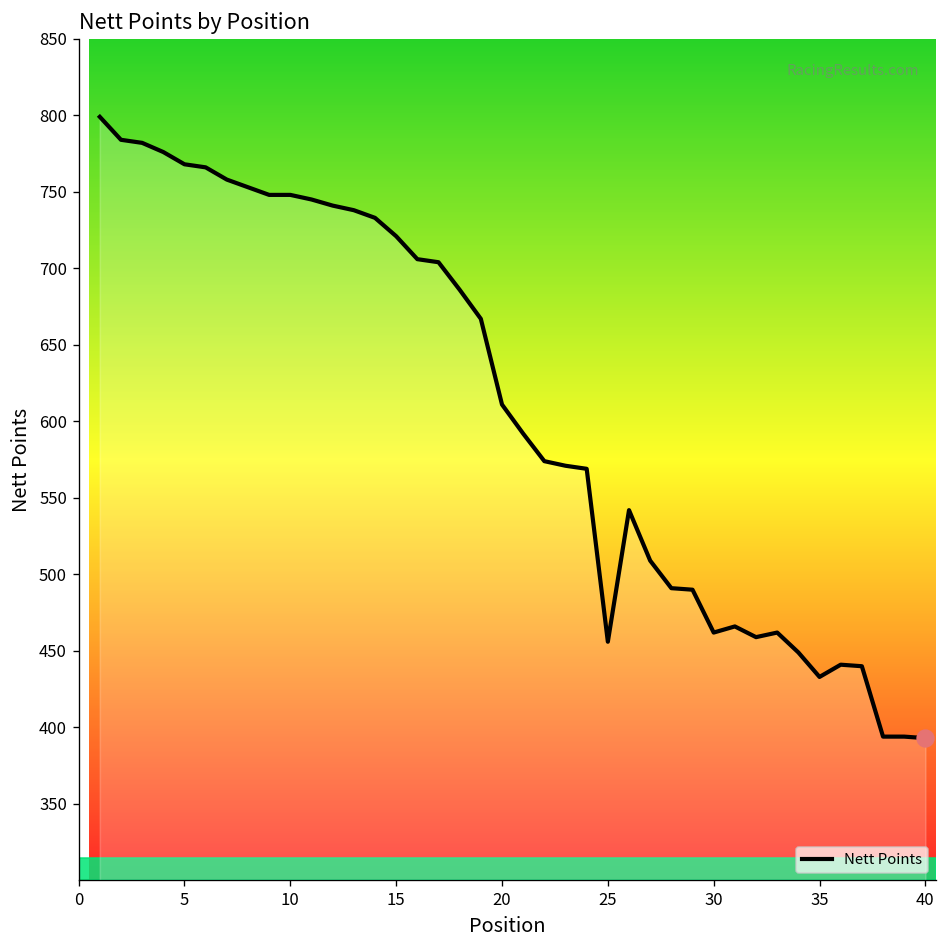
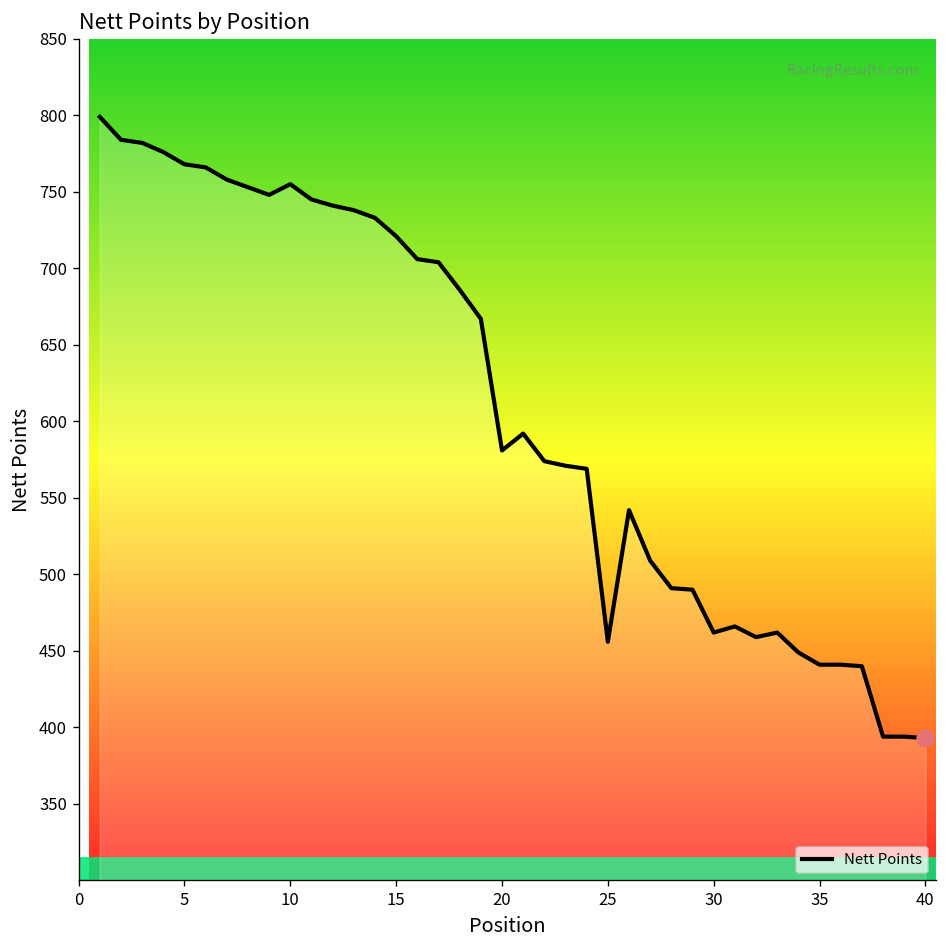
Nett Points, 10: 748 -> 755
Nett Points, 20: 611 -> 581
Nett Points, 35: 433 -> 441
